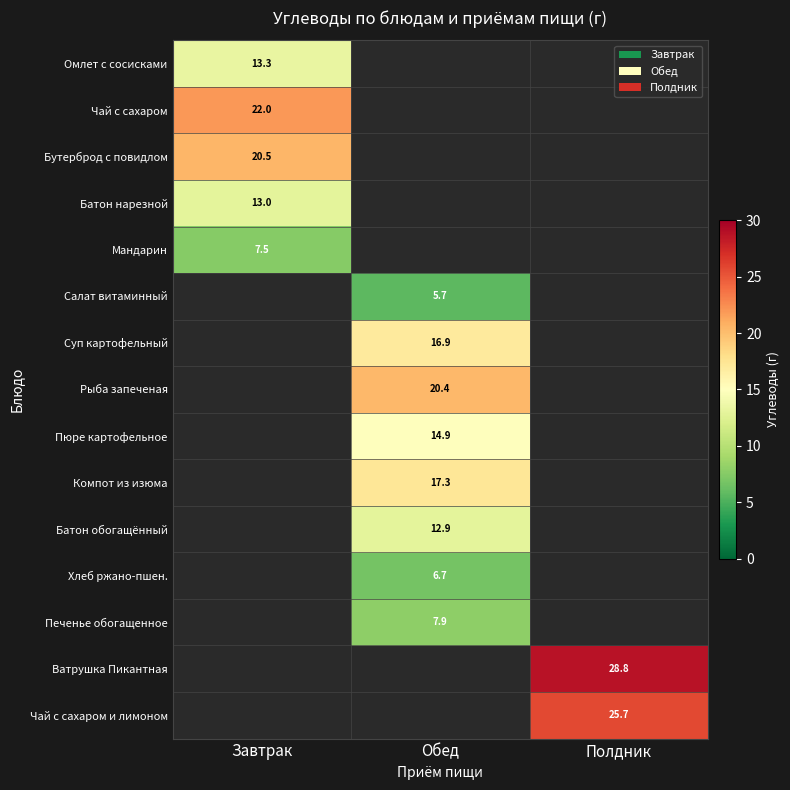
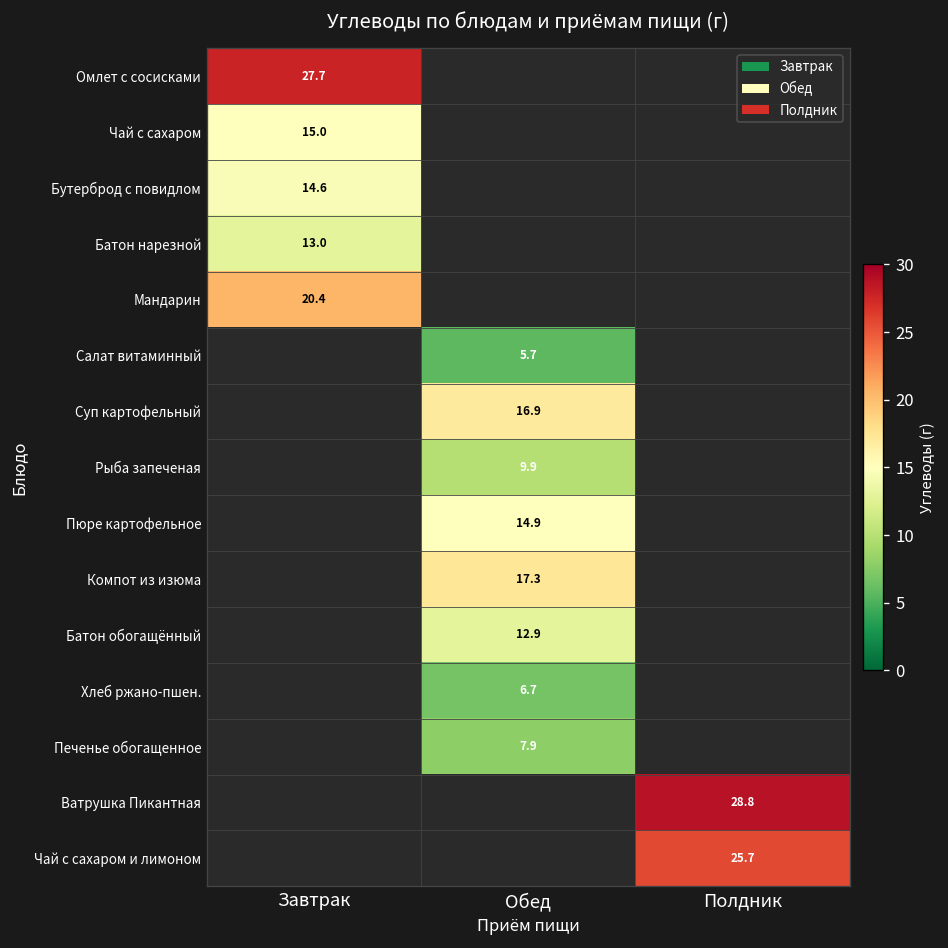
Омлет с сосисками, Завтрак: 13.3 -> 27.7
Чай с сахаром, Завтрак: 22.0 -> 15.0
Бутерброд с повидлом, Завтрак: 20.5 -> 14.6
Мандарин, Завтрак: 7.5 -> 20.4
Рыба запеченая, Обед: 20.4 -> 9.9
